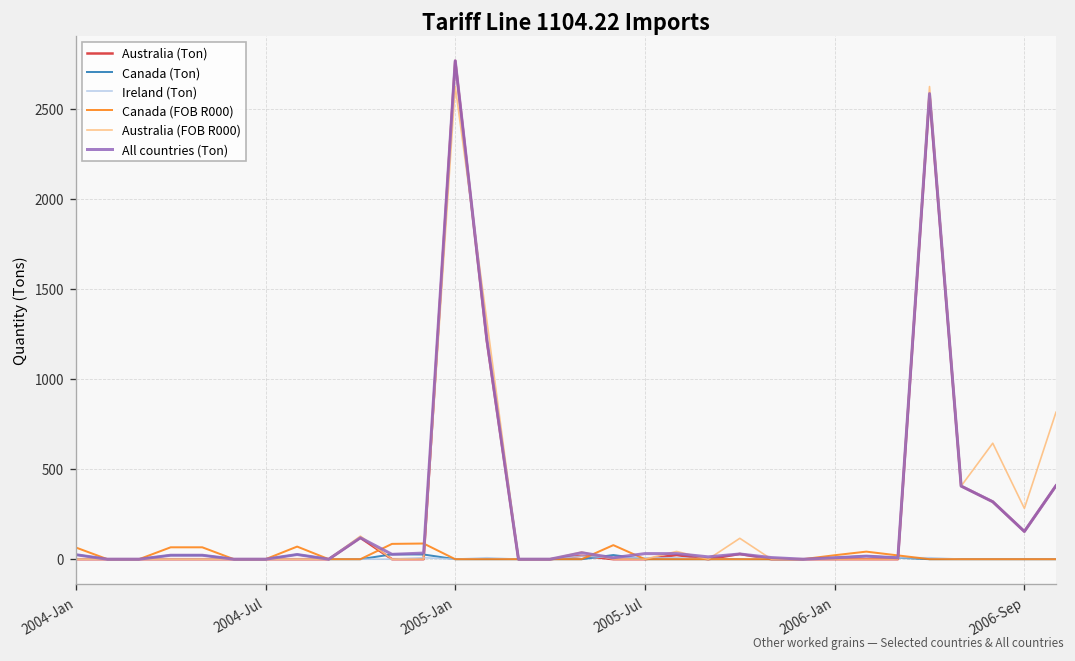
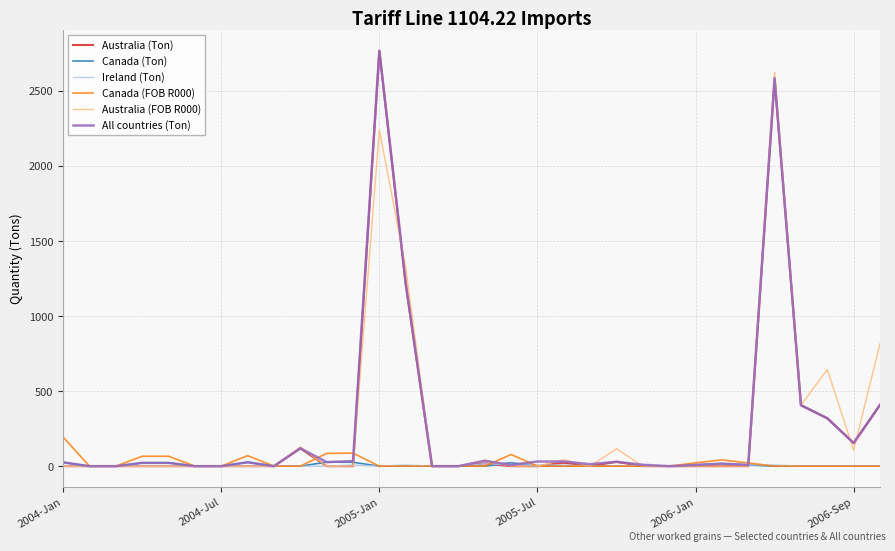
Canada (FOB R000), 2004-Jan: 70 -> 190
Australia (FOB R000), 2005-Jan: 2630 -> 2240
Australia (FOB R000), 2006-Sep: 280 -> 110
